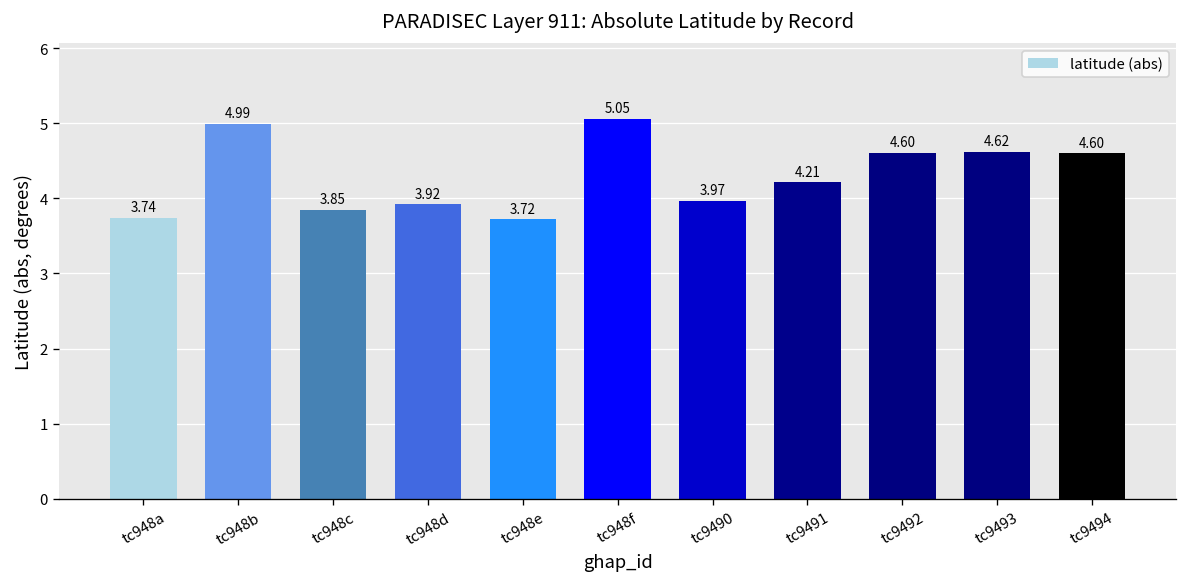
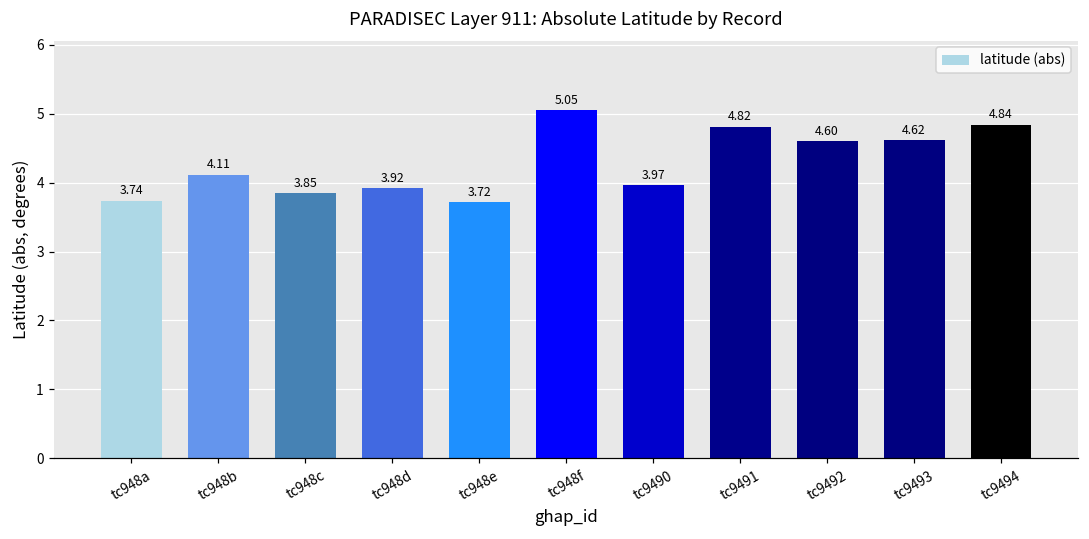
tc948b: 4.99 -> 4.11
tc9491: 4.21 -> 4.82
tc9494: 4.60 -> 4.84
